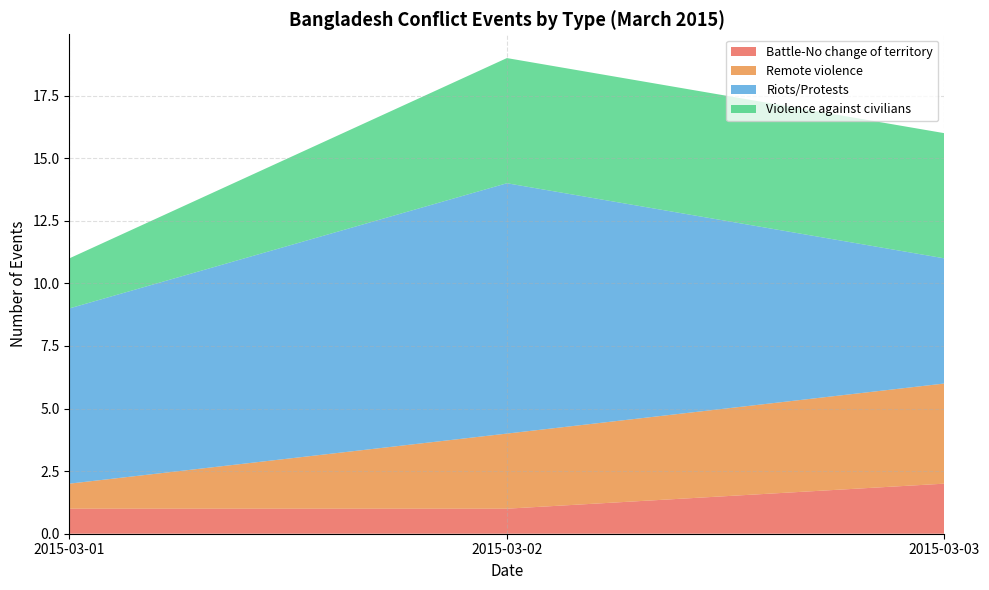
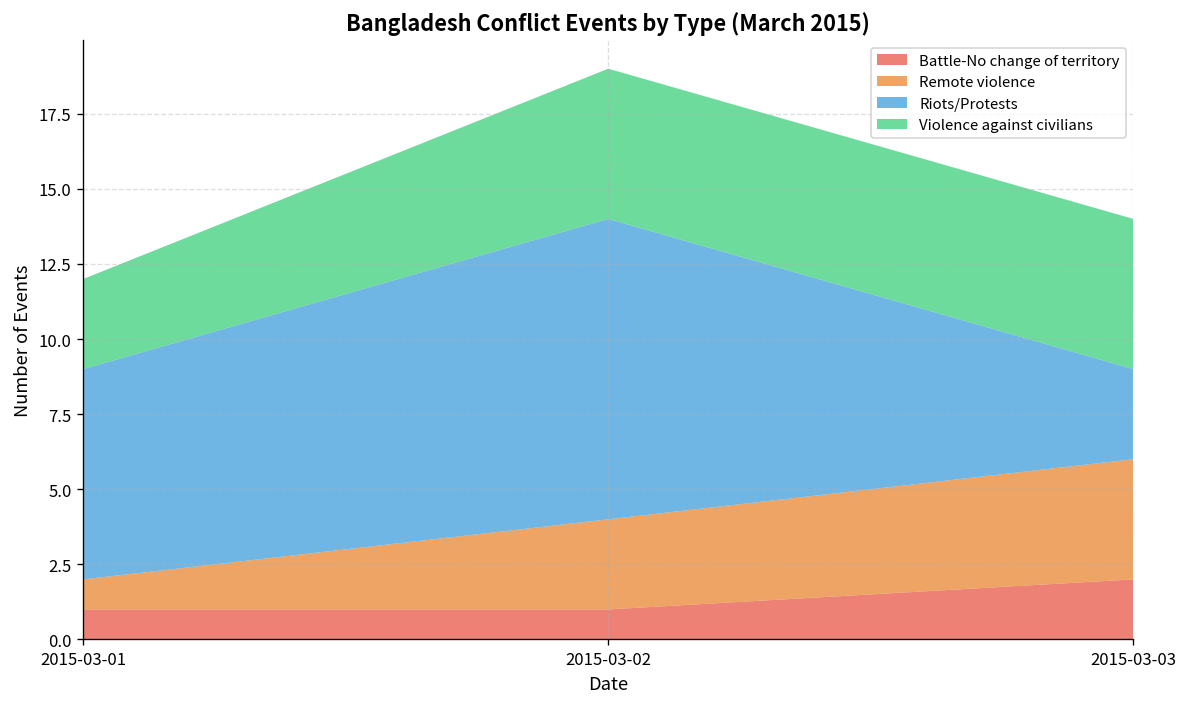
Violence against civilians, 2015-03-01: 2 -> 3
Riots/Protests, 2015-03-03: 5 -> 3
